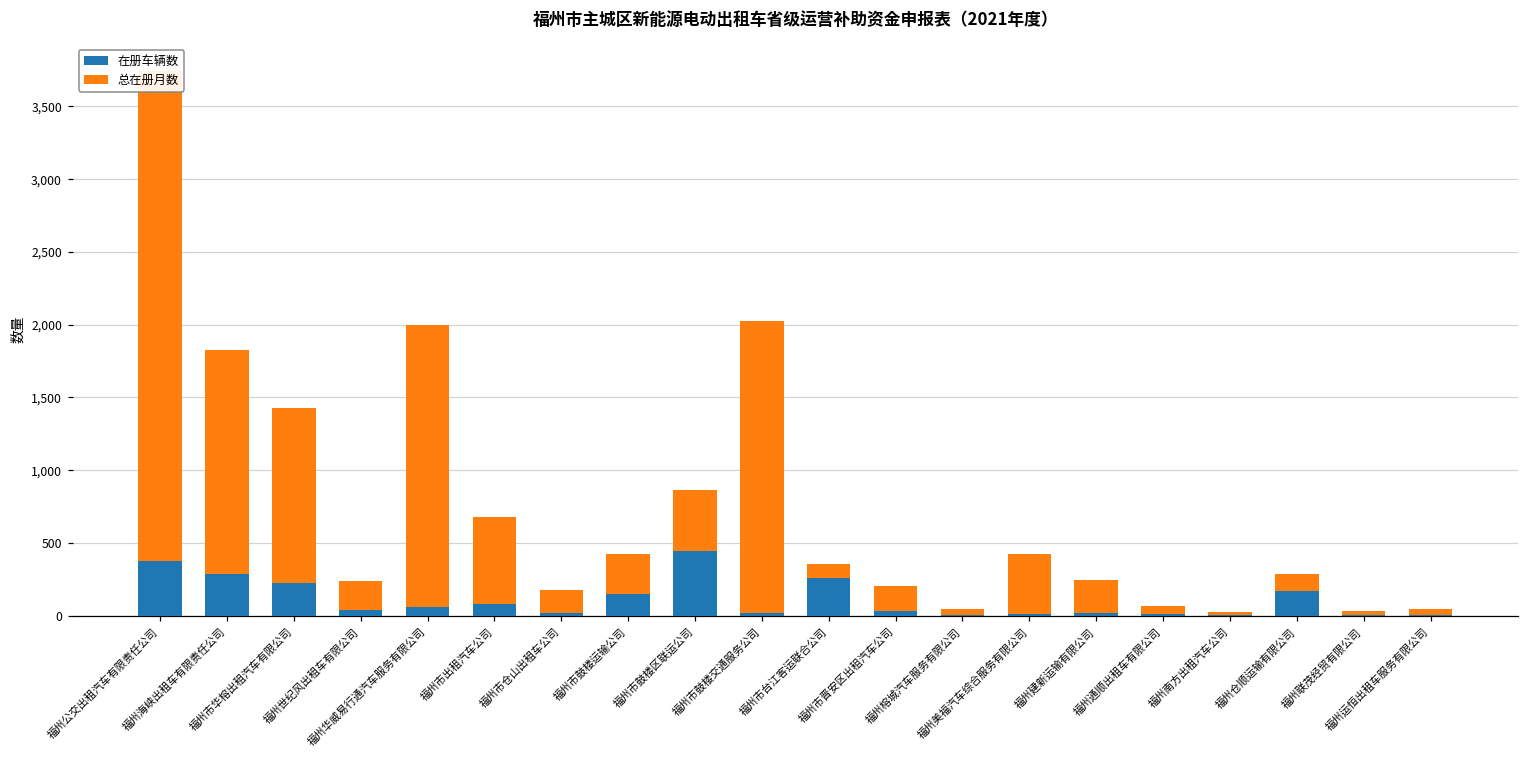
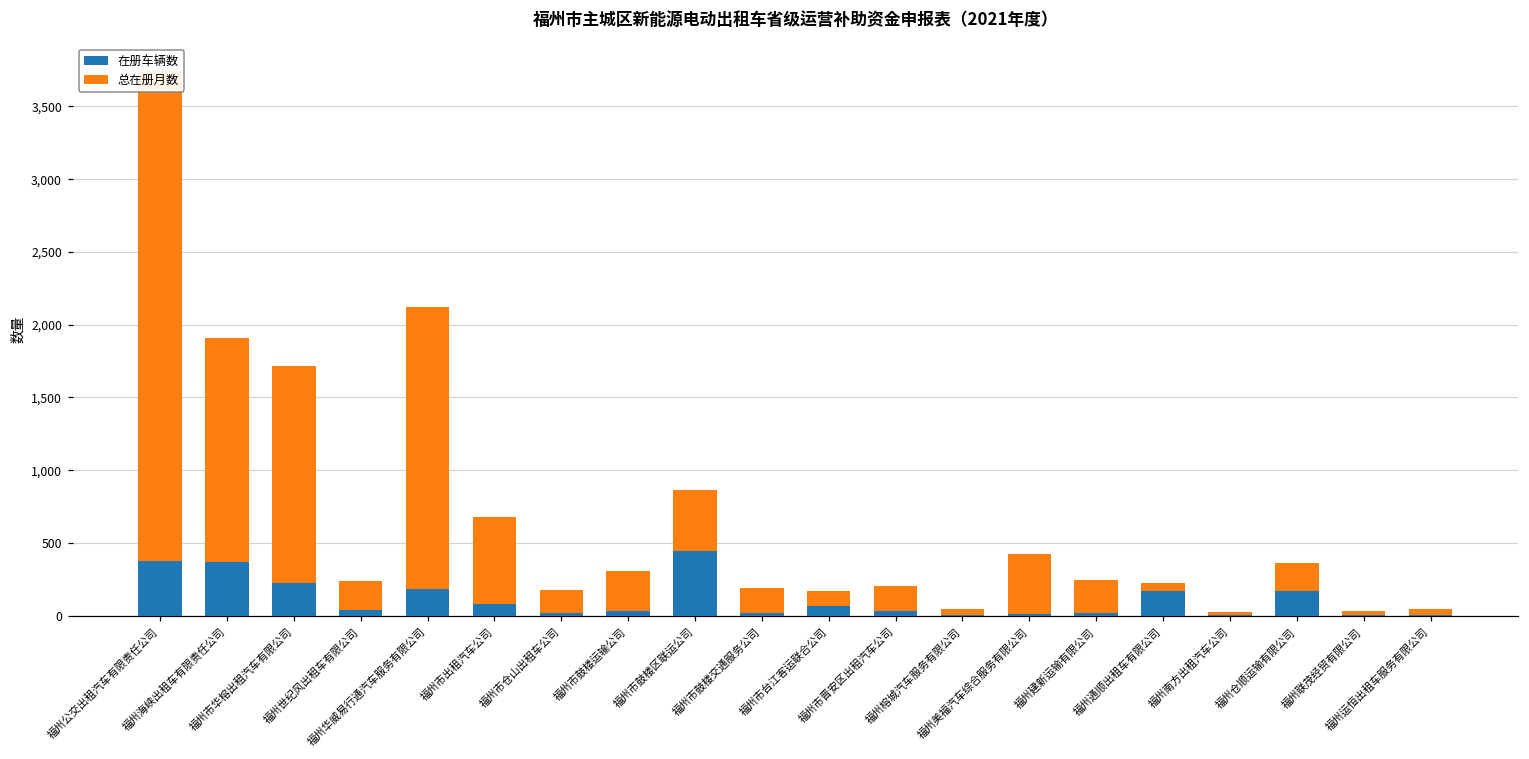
在册车辆数, 福州海峡出租车有限责任公司: 290 -> 370
总在册月数, 福州市华榕出租汽车有限公司: 1,200 -> 1,490
在册车辆数, 福州华威易行通汽车服务有限公司: 60 -> 180
在册车辆数, 福州市鼓楼运输公司: 150 -> 40
总在册月数, 福州市鼓楼交通服务公司: 2,010 -> 170
在册车辆数, 福州市台江客运联合公司: 260 -> 70
在册车辆数, 福州通顺出租车有限公司: 10 -> 170
总在册月数, 福州仓顺运输有限公司: 120 -> 190
